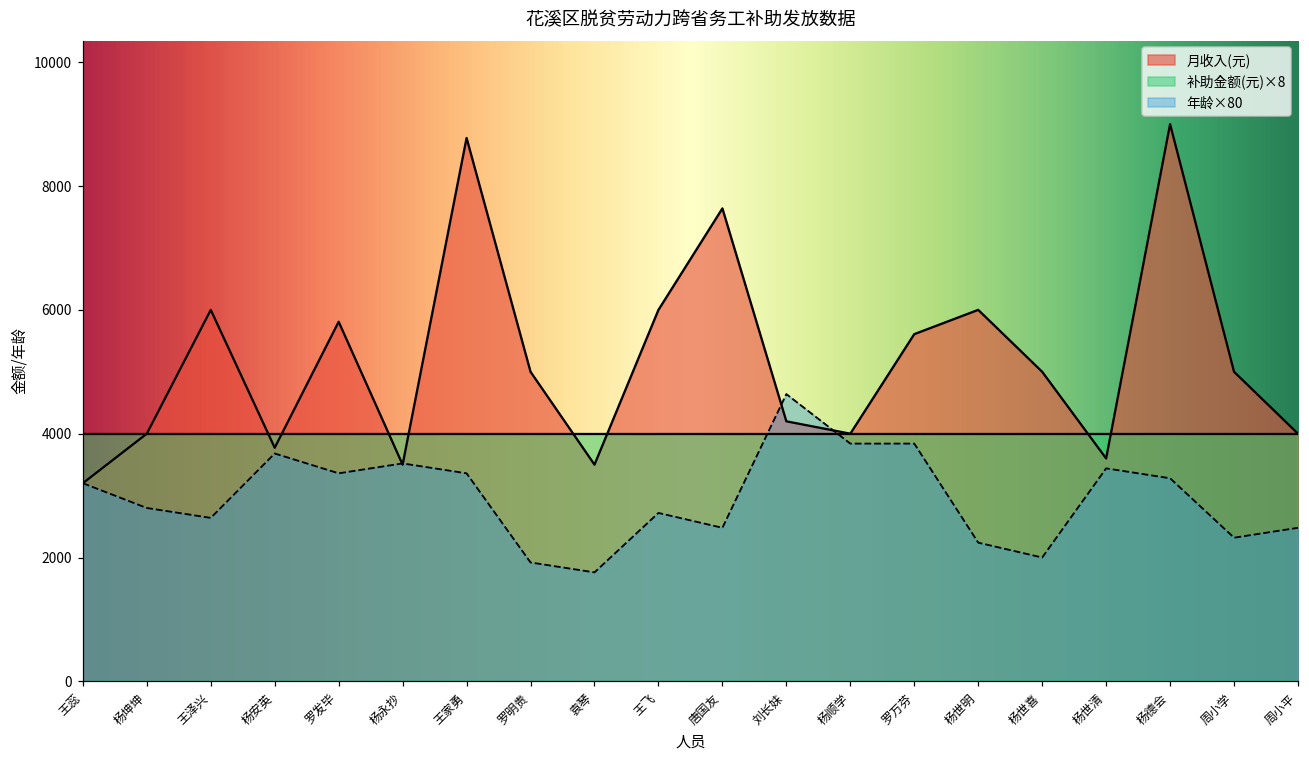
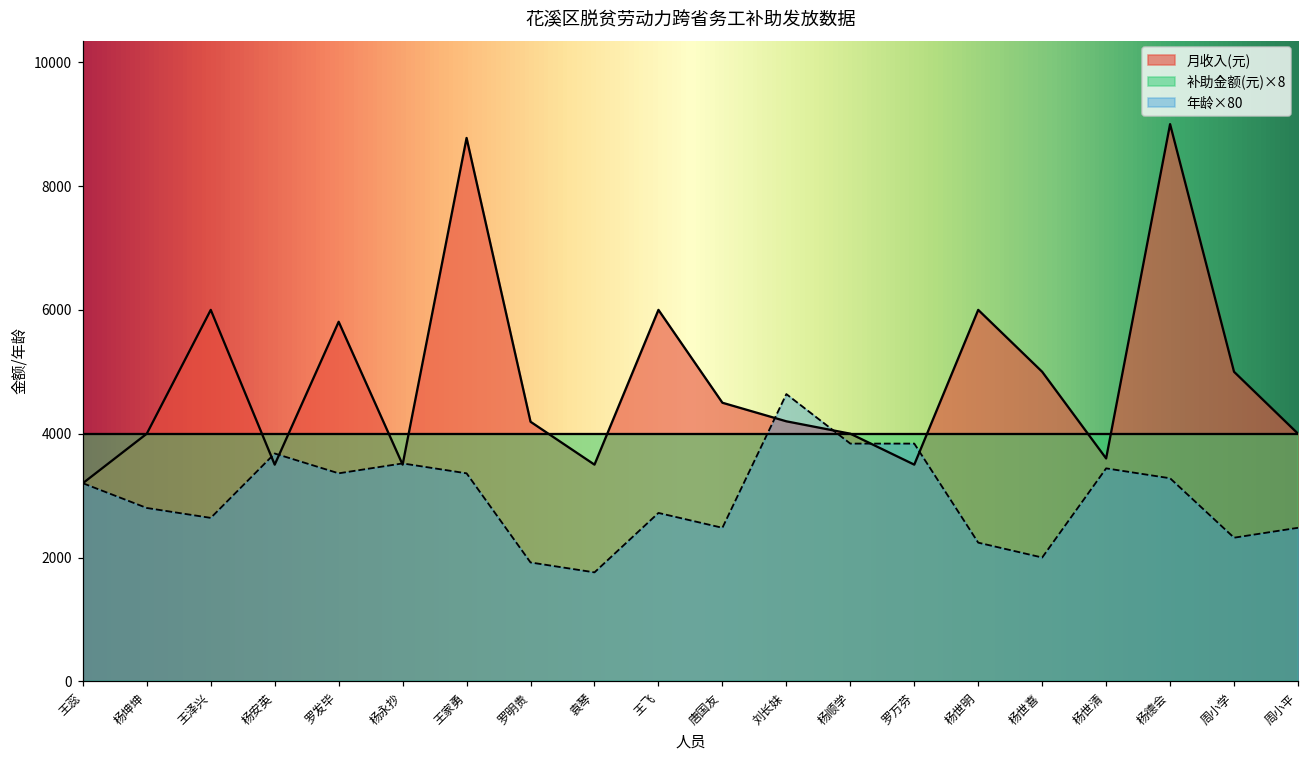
月收入(元), 杨安英: 3800 -> 3500
月收入(元), 罗明贵: 5000 -> 4200
月收入(元), 唐国友: 7600 -> 4500
月收入(元), 罗万芬: 5600 -> 3500
